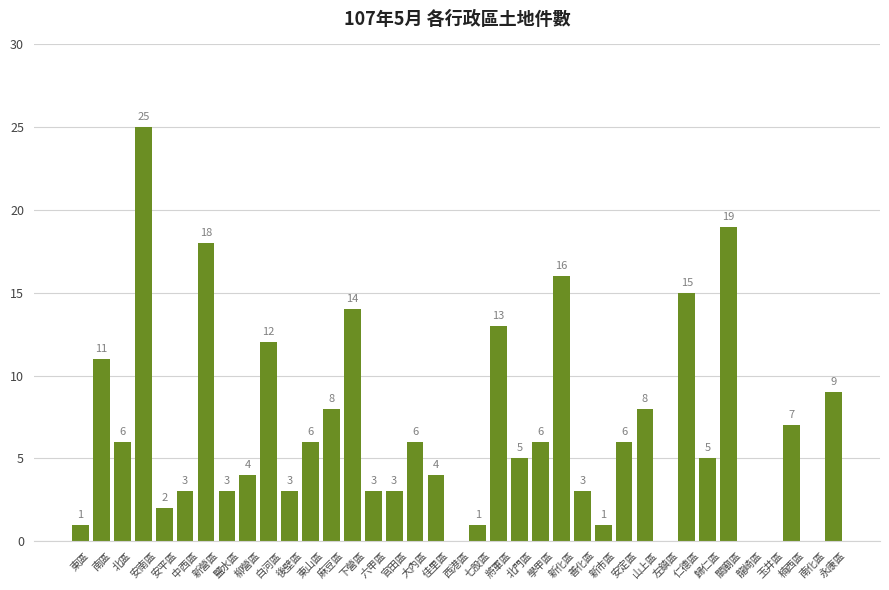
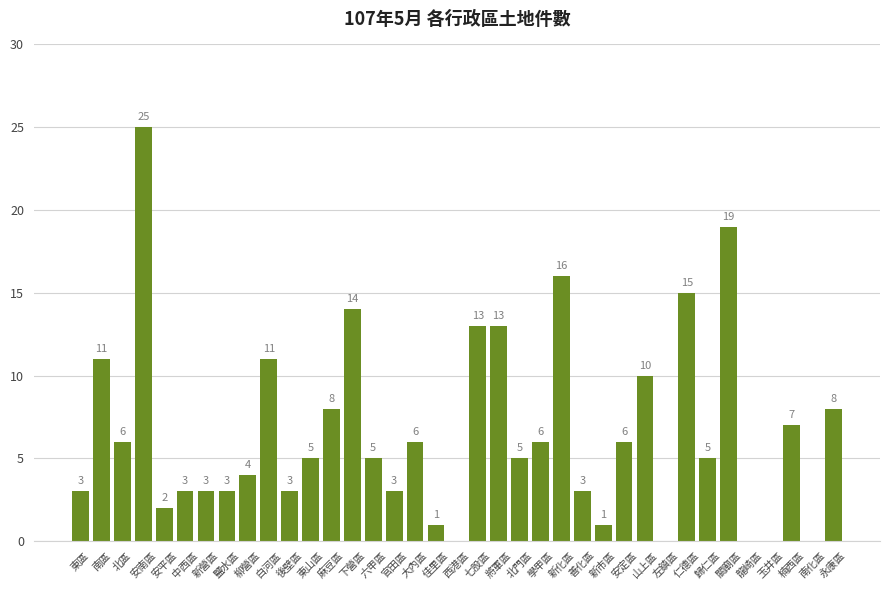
東區: 1 -> 3
新營區: 18 -> 3
白河區: 12 -> 11
東山區: 6 -> 5
六甲區: 3 -> 5
佳里區: 4 -> 1
七股區: 1 -> 13
山上區: 8 -> 10
永康區: 9 -> 8
